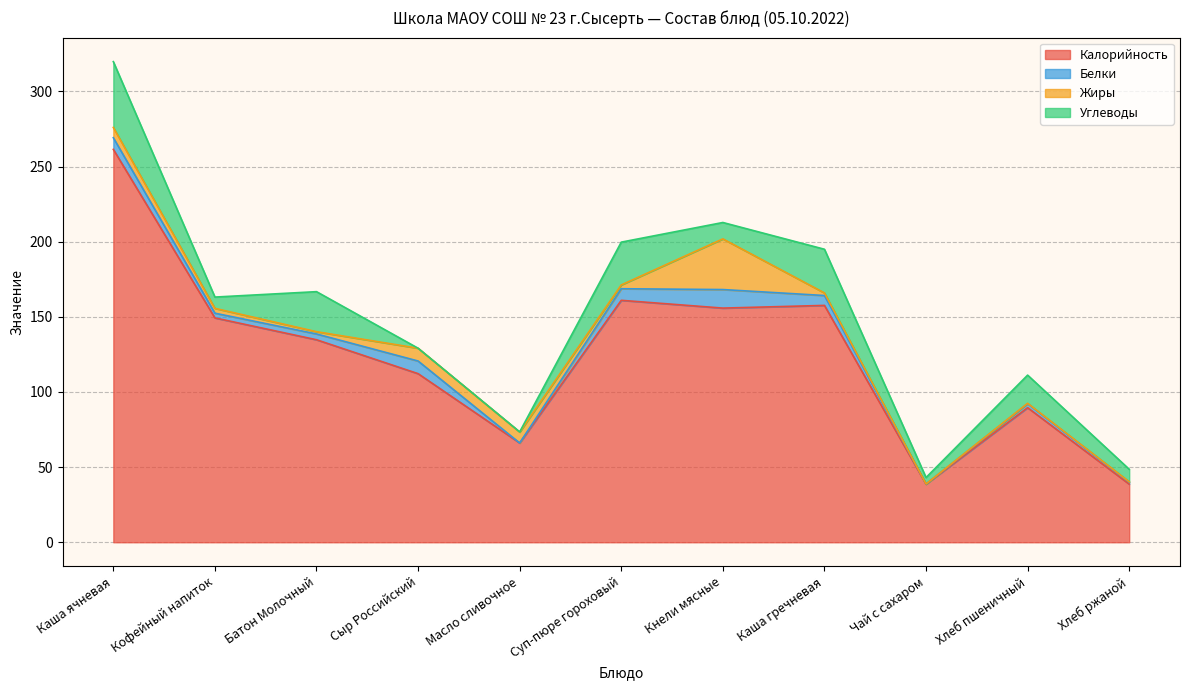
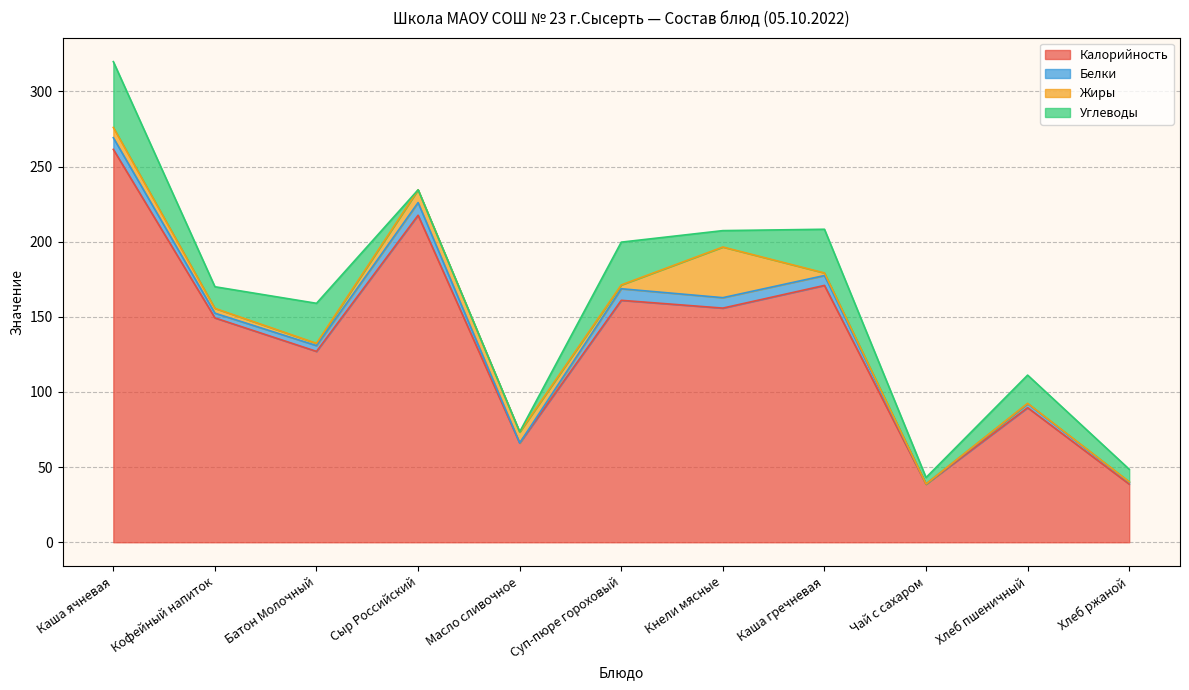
Углеводы, Кофейный напиток: 8 -> 14
Калорийность, Батон Молочный: 135 -> 127
Калорийность, Сыр Российский: 112 -> 218
Белки, Кнели мясные: 12 -> 7
Калорийность, Каша гречневая: 158 -> 171
